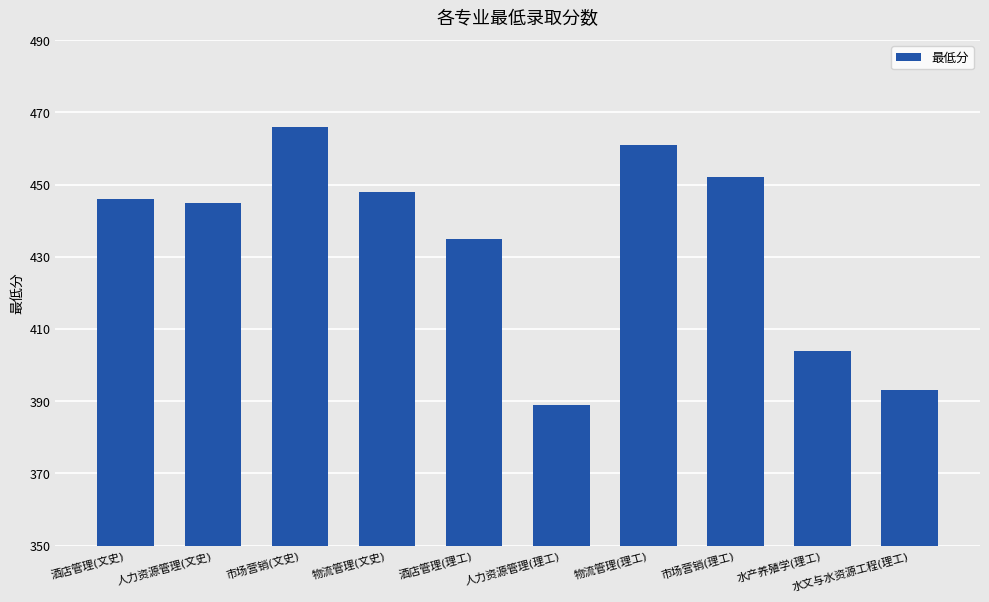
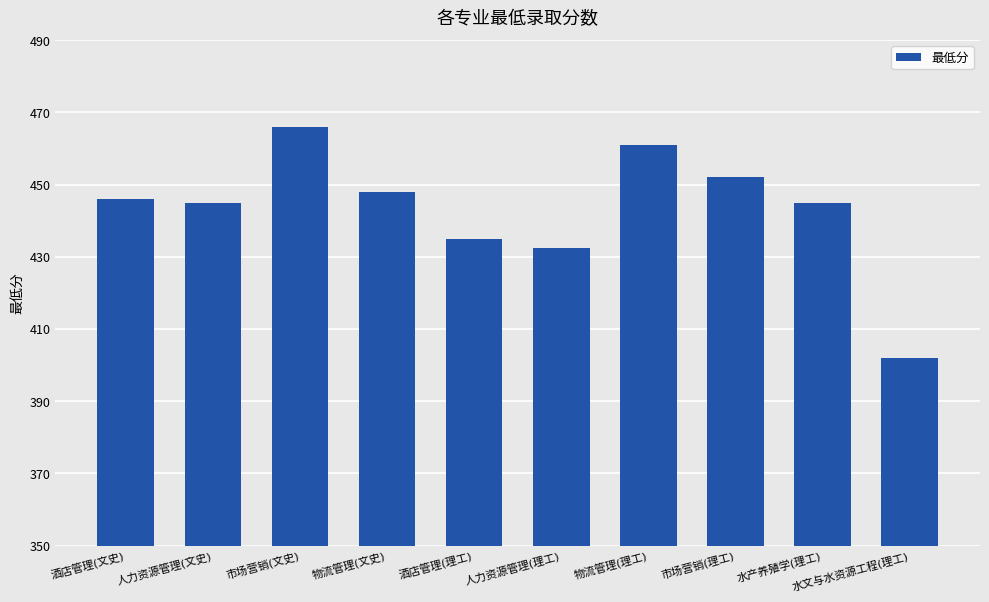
人力资源管理(理工): 389 -> 433
水产养殖学(理工): 404 -> 445
水文与水资源工程(理工): 393 -> 402
